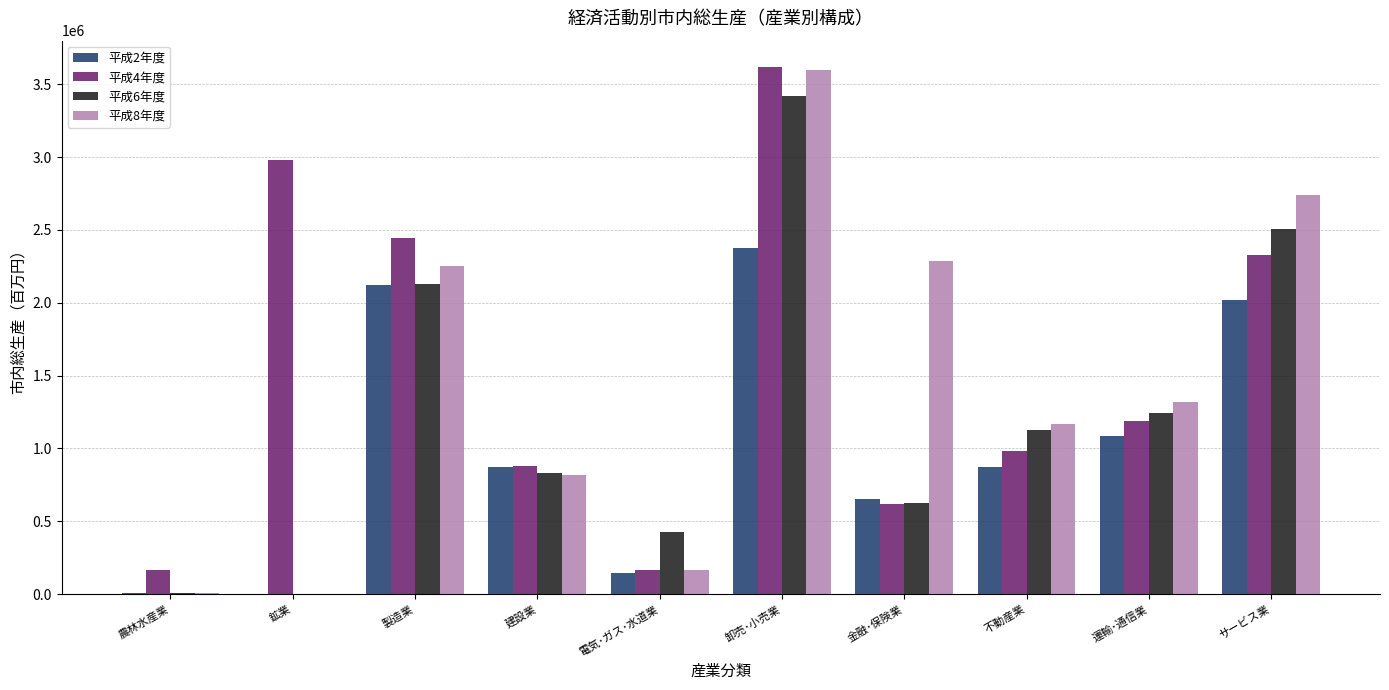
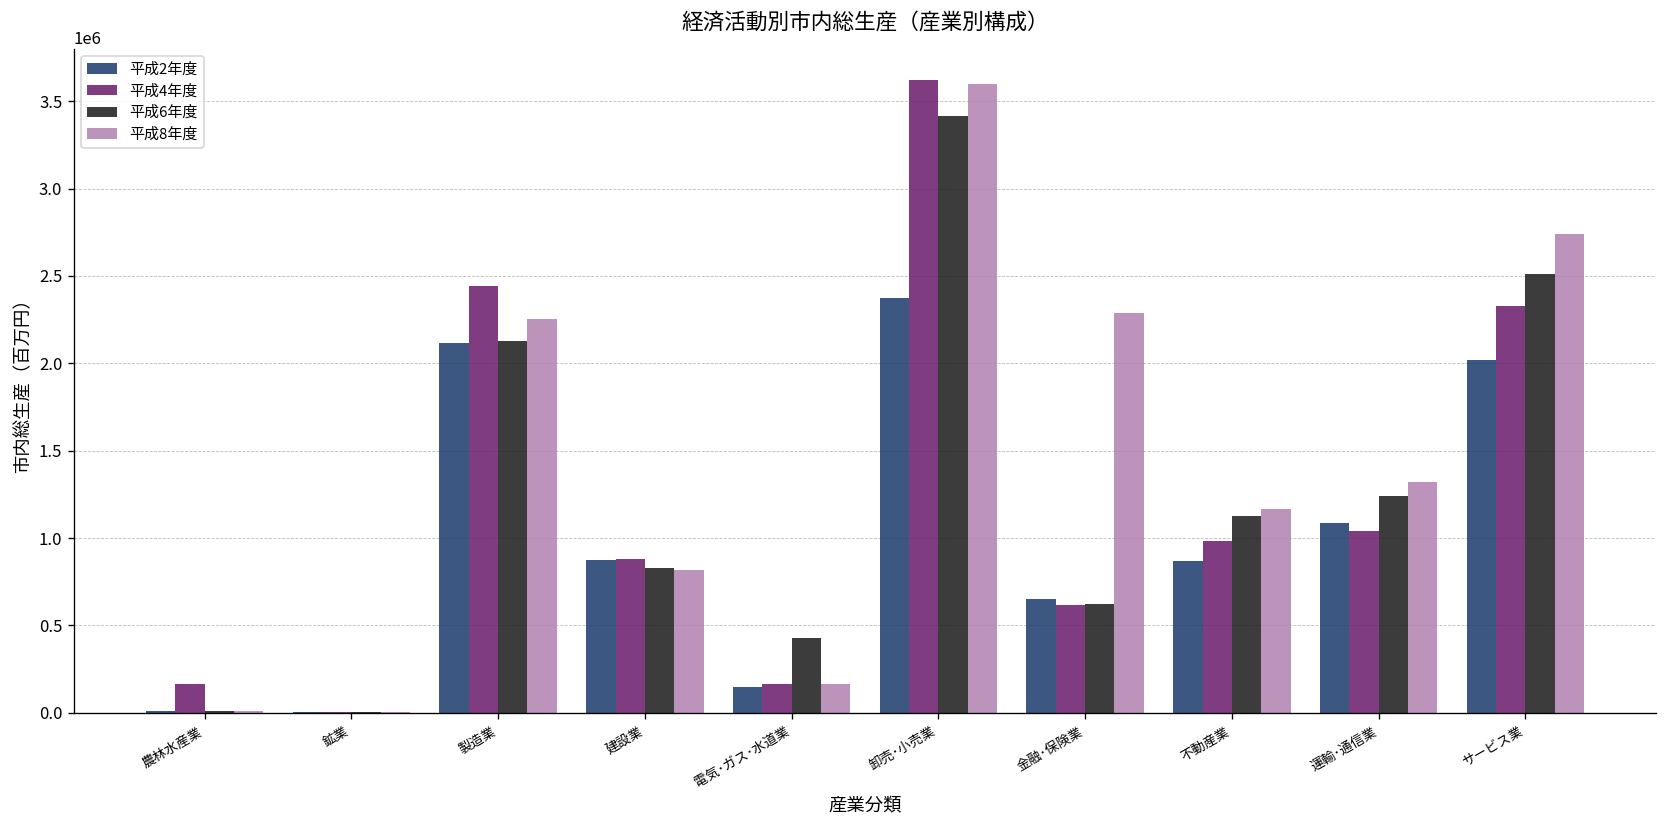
平成4年度, 鉱業: 2980000 -> 0
平成4年度, 運輸･通信業: 1190000 -> 1040000
